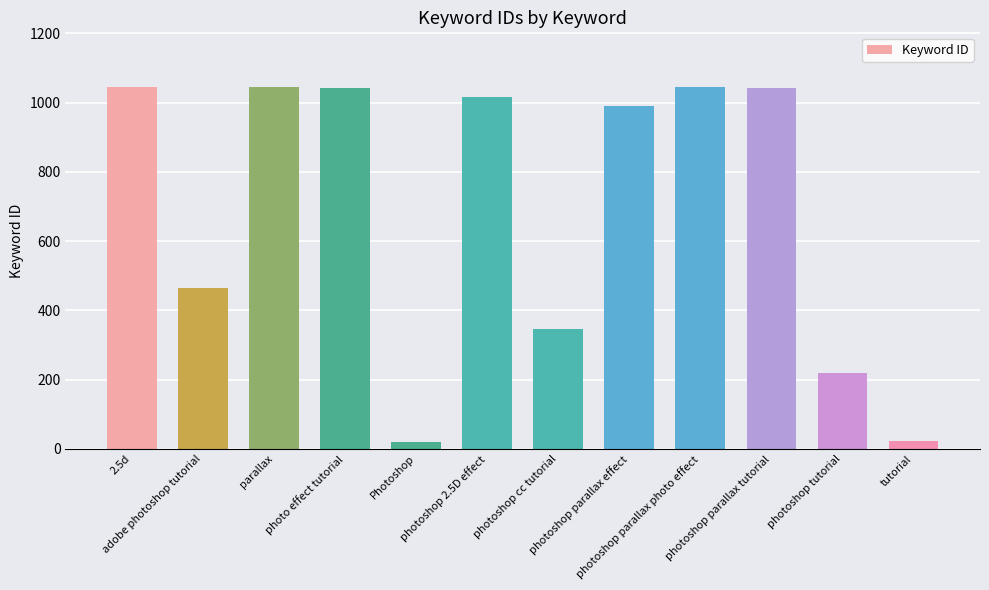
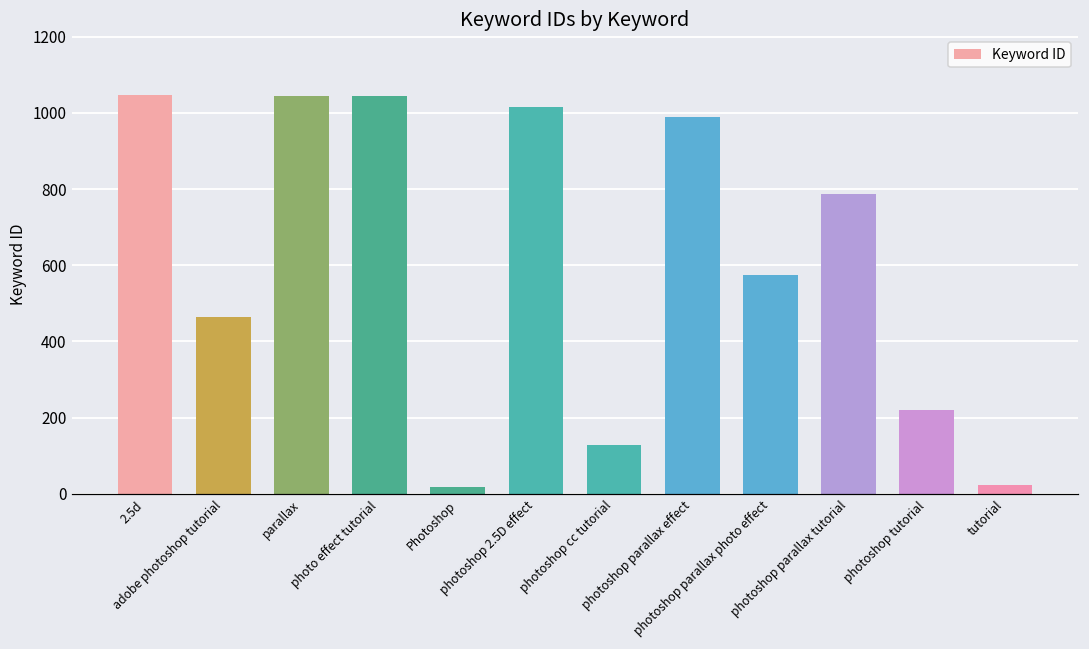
photoshop cc tutorial: 350 -> 130
photoshop parallax photo effect: 1040 -> 580
photoshop parallax tutorial: 1040 -> 790
